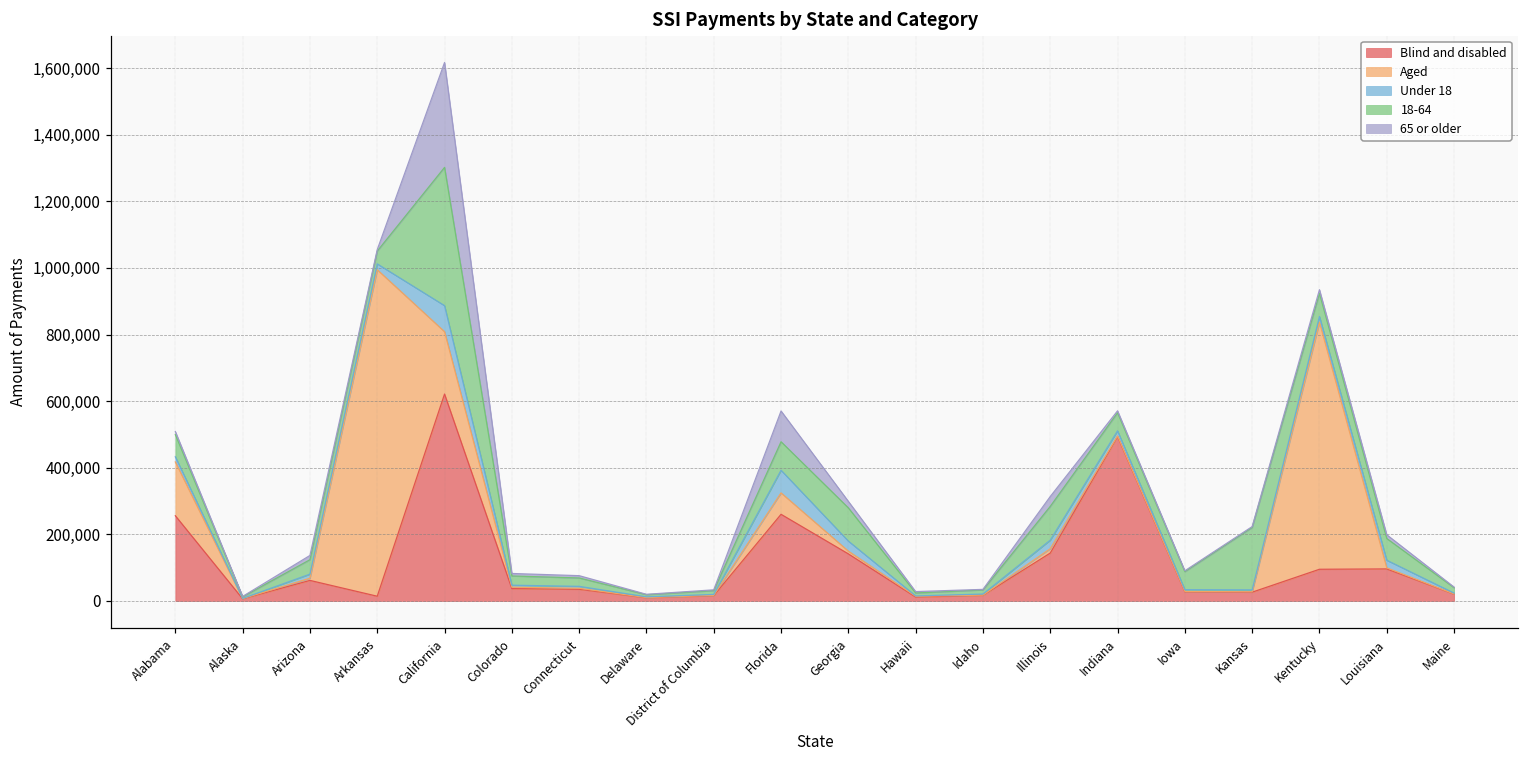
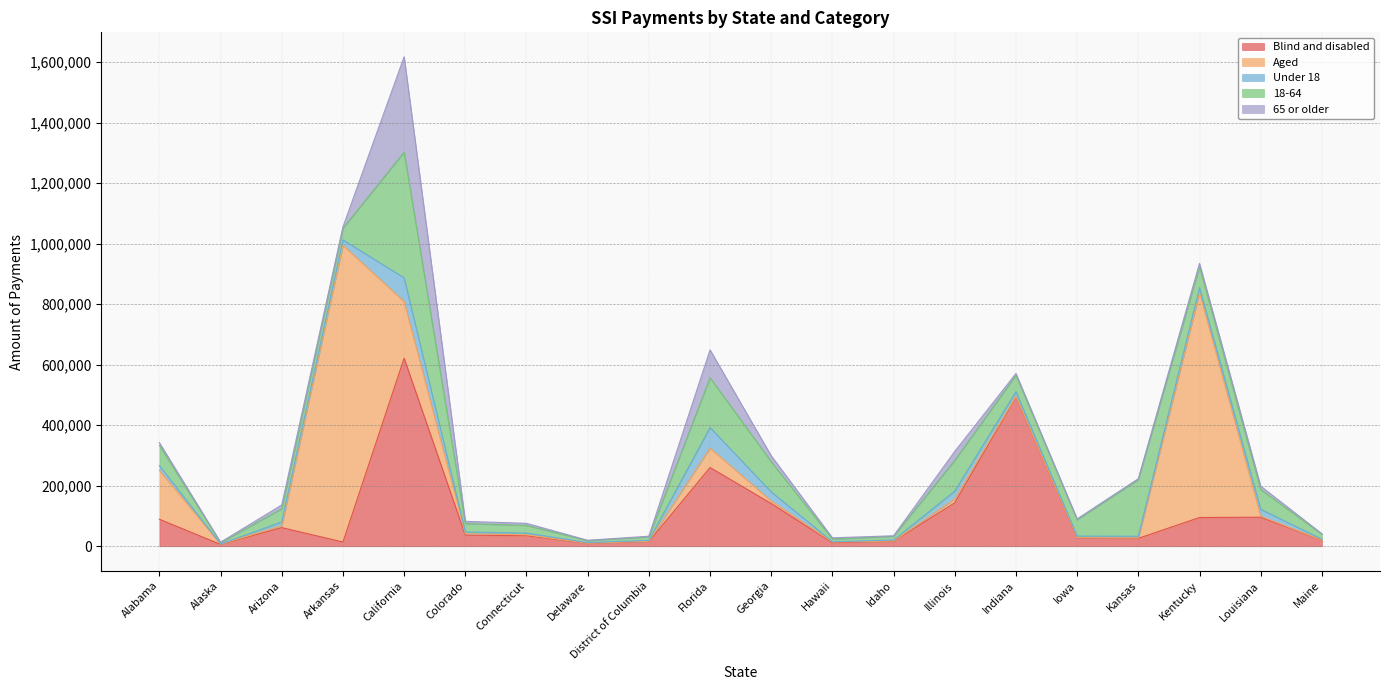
Blind and disabled, Alabama: 260,000 -> 90,000
18-64, Florida: 90,000 -> 160,000
